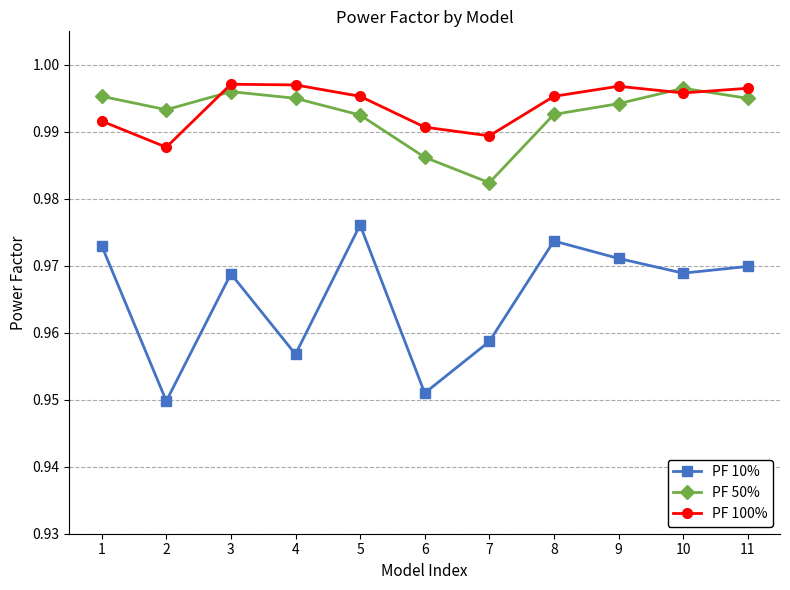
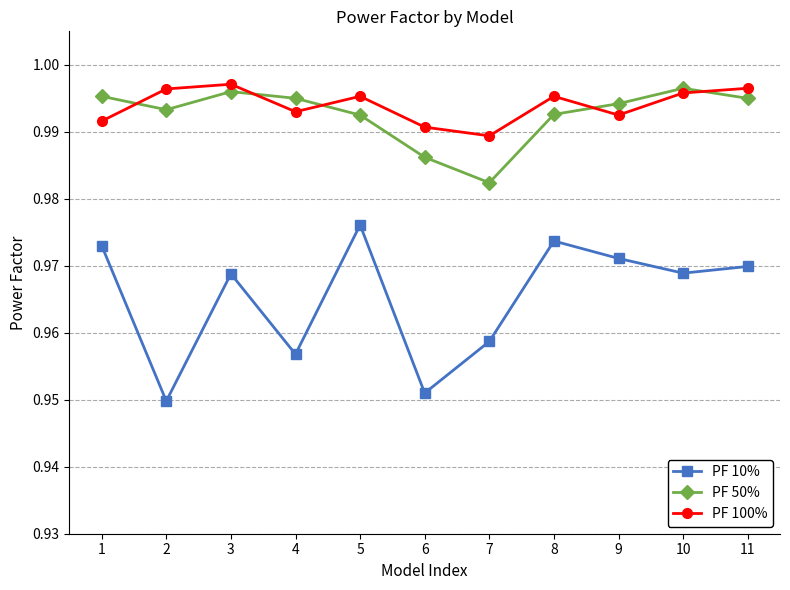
PF 100%, 2: 0.988 -> 0.996
PF 100%, 4: 0.997 -> 0.993
PF 100%, 9: 0.997 -> 0.993
